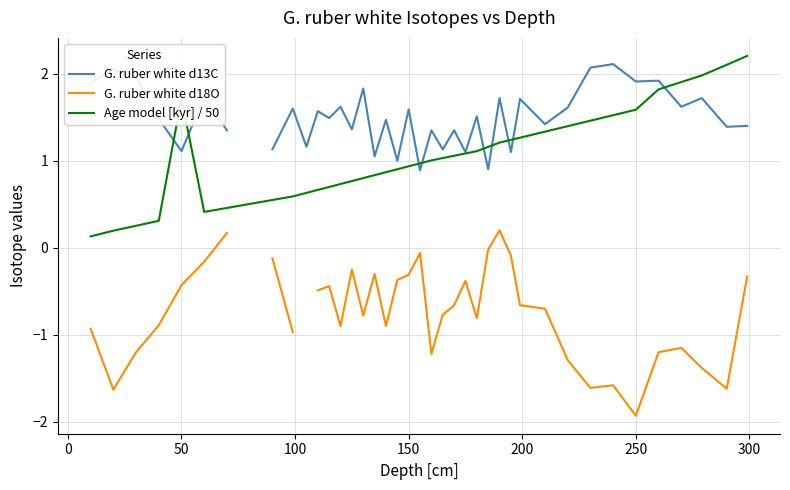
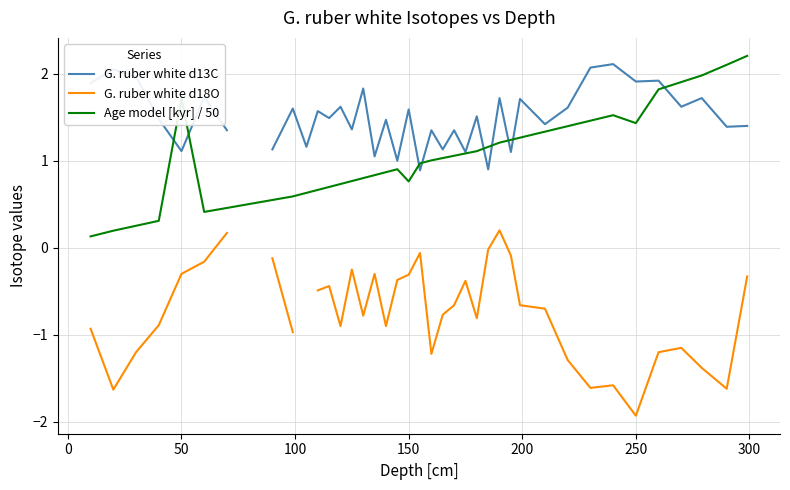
G. ruber white d18O, 50: -0.4 -> -0.3
Age model [kyr] / 50, 150: 0.9 -> 0.8
Age model [kyr] / 50, 250: 1.6 -> 1.4
